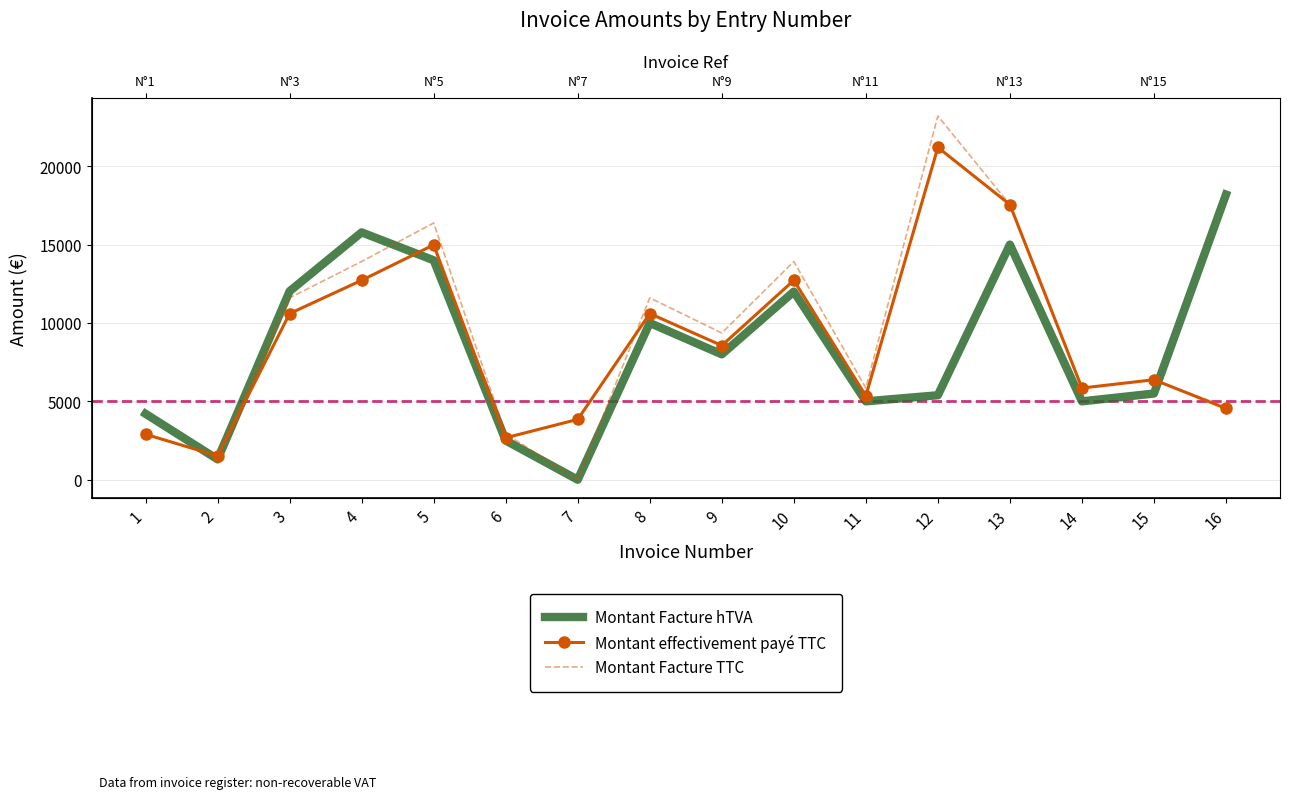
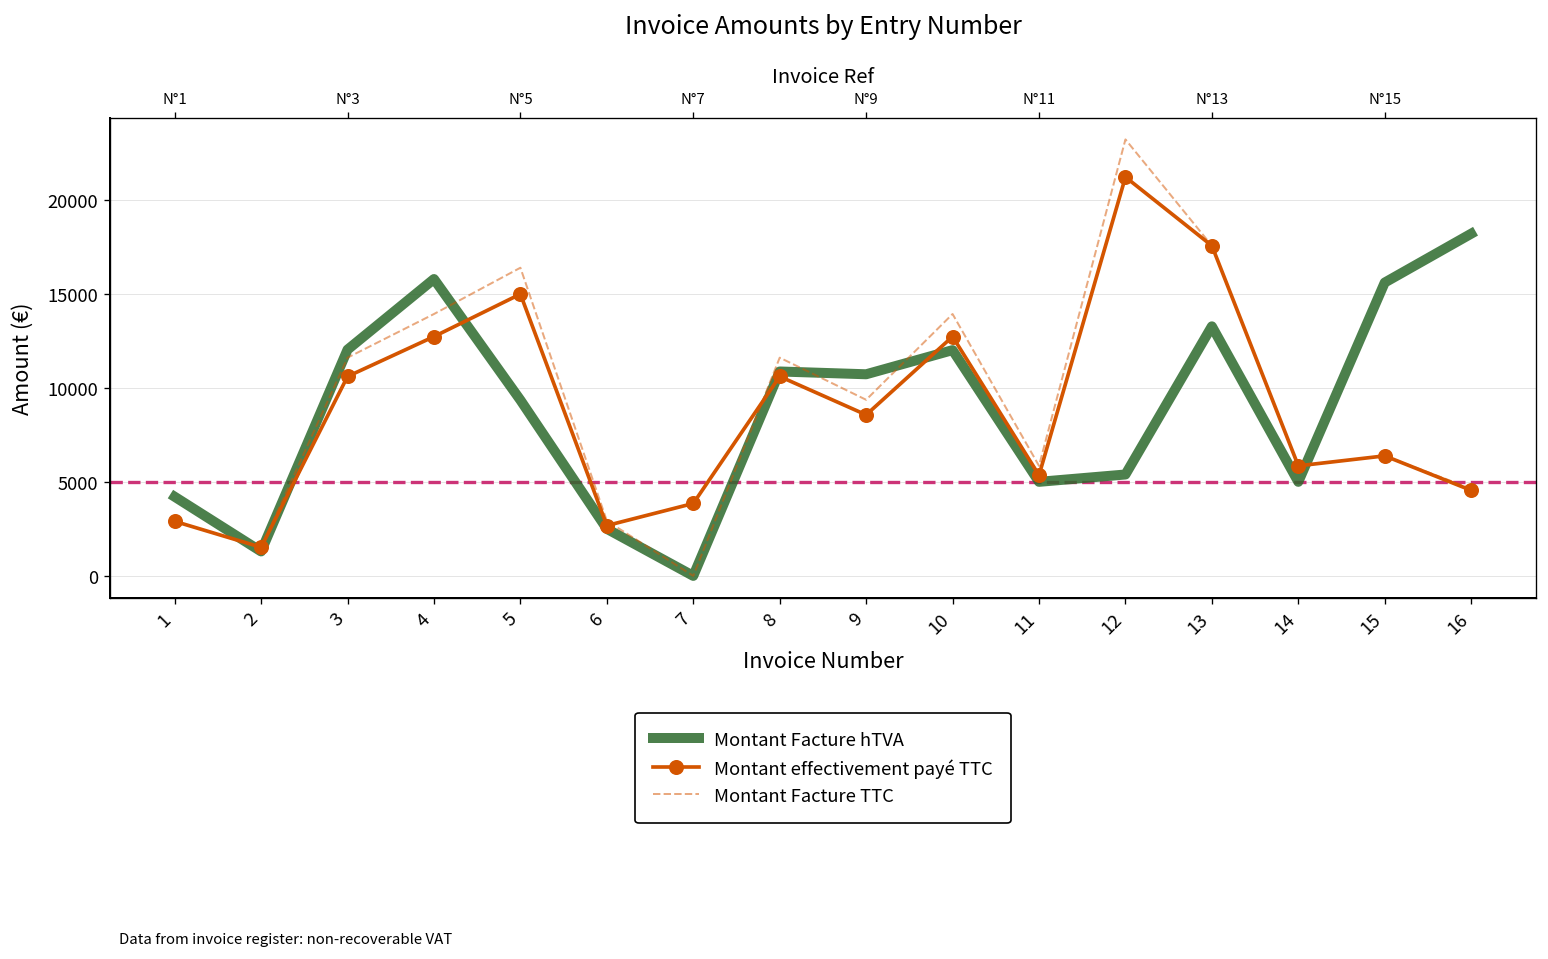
Montant Facture hTVA, 5: 14000 -> 9300
Montant Facture hTVA, 8: 10000 -> 10900
Montant Facture hTVA, 9: 8000 -> 10700
Montant Facture hTVA, 13: 15000 -> 13300
Montant Facture hTVA, 15: 5500 -> 15600
